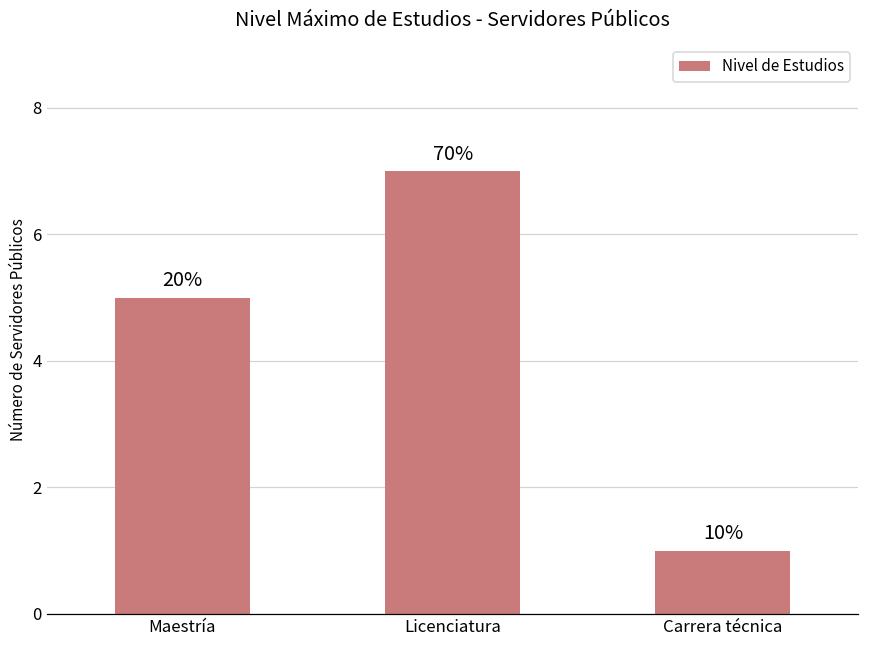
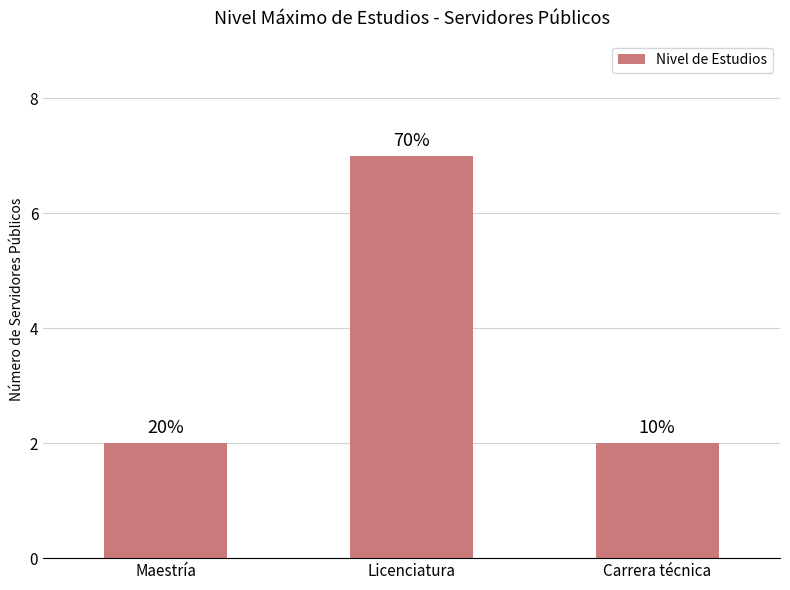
Maestría: 5 -> 2
Carrera técnica: 1 -> 2
